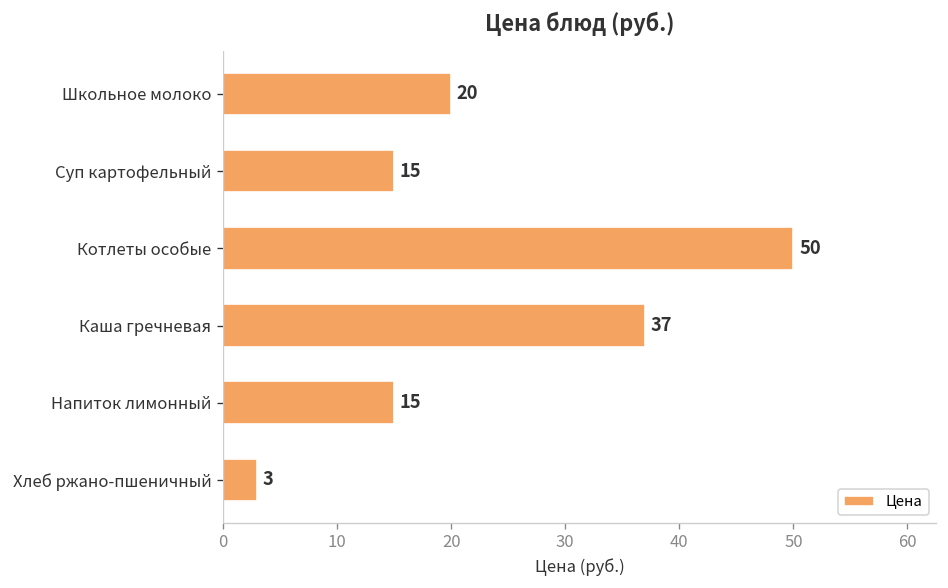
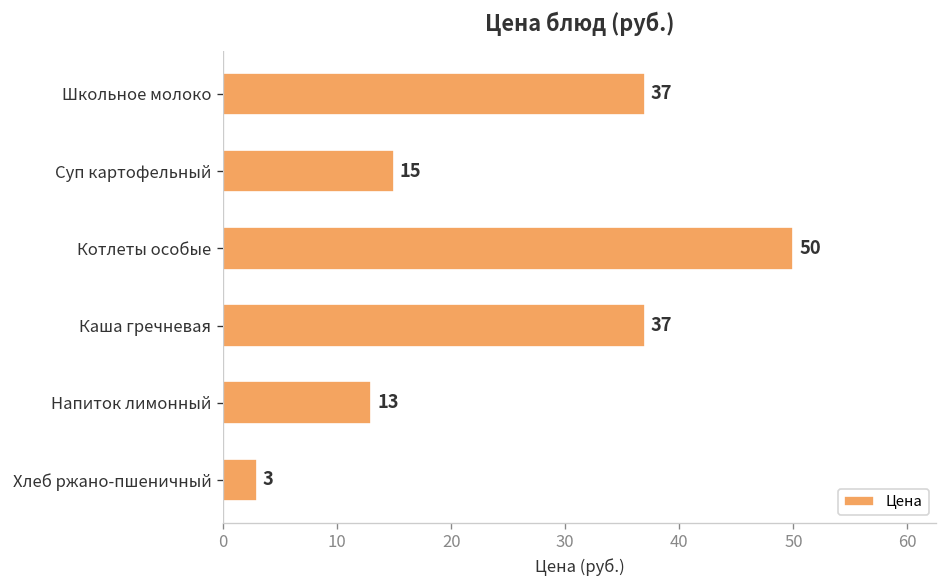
Школьное молоко: 20 -> 37
Напиток лимонный: 15 -> 13
